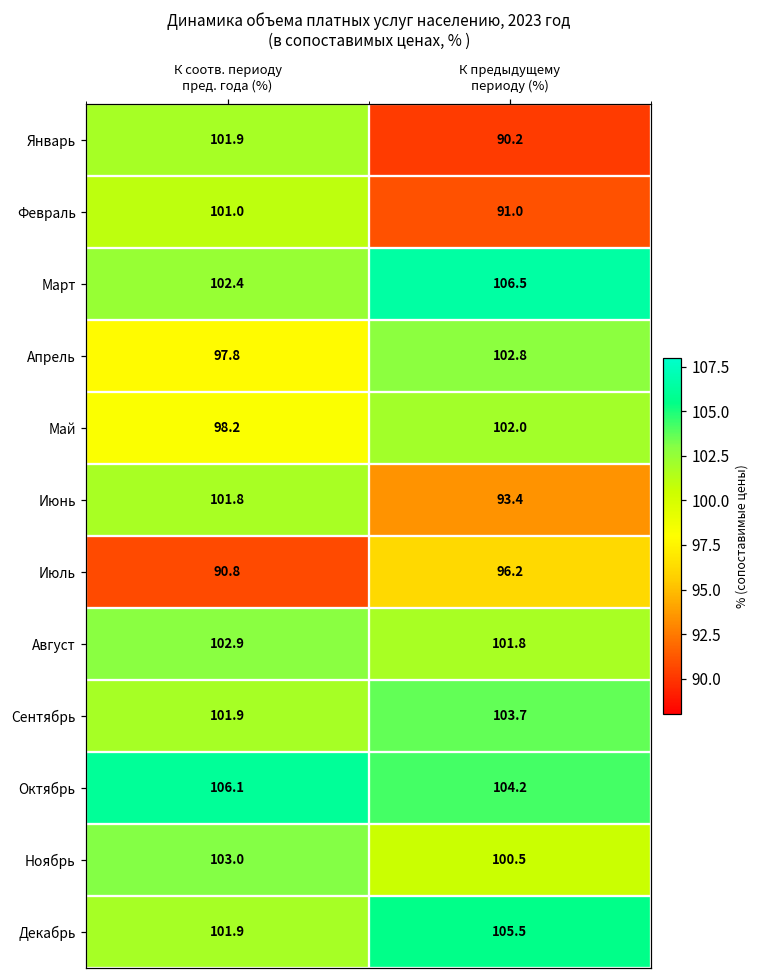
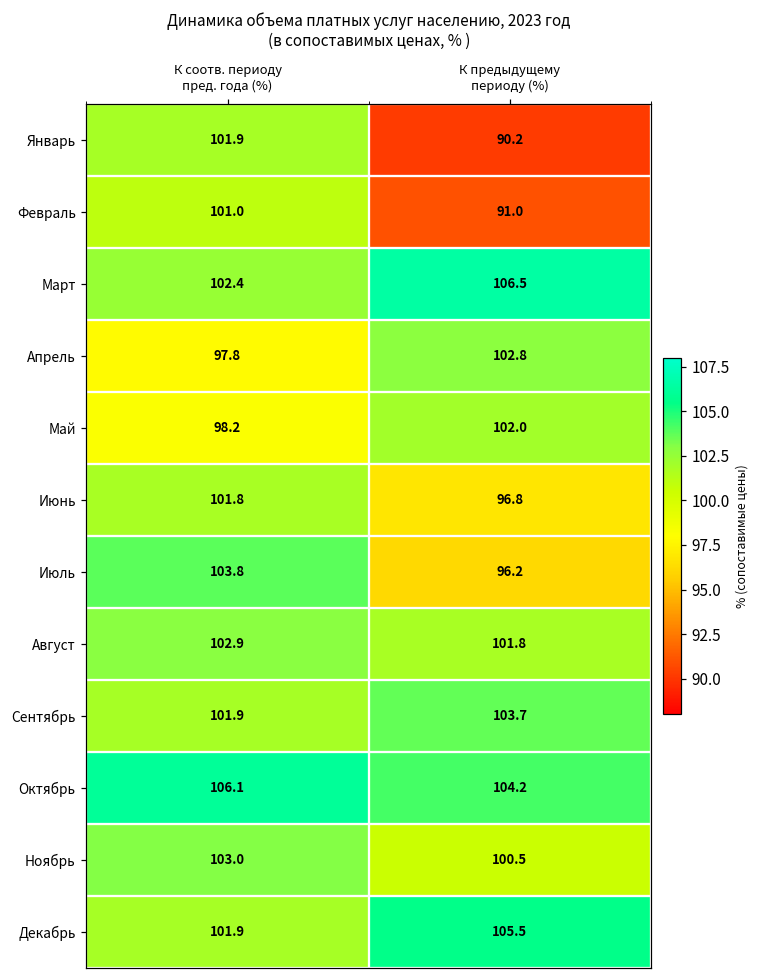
Июнь, К предыдущему периоду (%): 93.4 -> 96.8
Июль, К соотв. периоду пред. года (%): 90.8 -> 103.8
